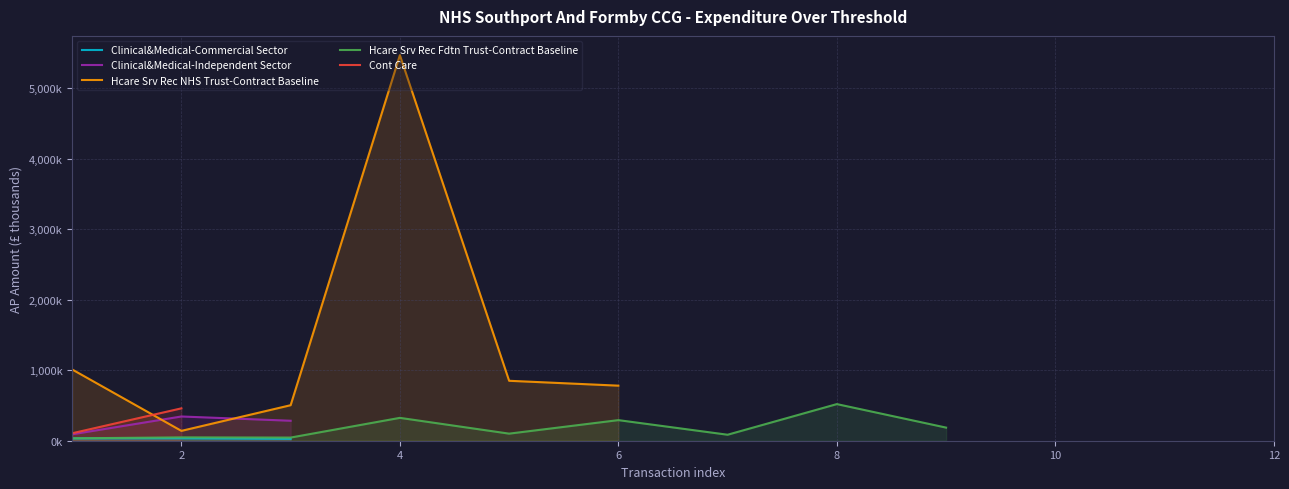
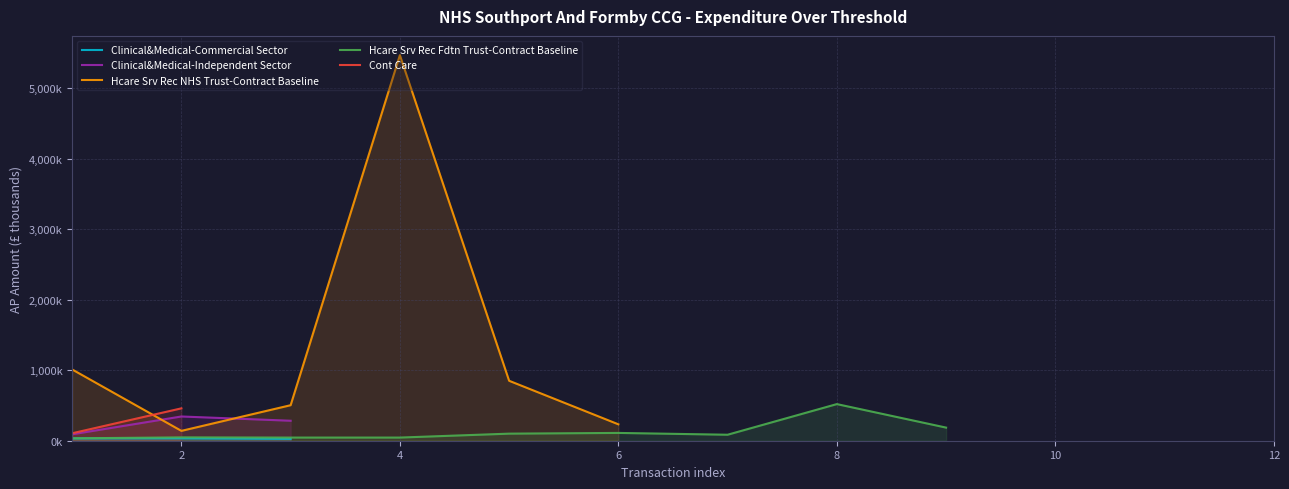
Hcare Srv Rec Fdtn Trust-Contract Baseline, 4: 300,000 -> 0
Hcare Srv Rec NHS Trust-Contract Baseline, 6: 800,000 -> 200,000
Hcare Srv Rec Fdtn Trust-Contract Baseline, 6: 300,000 -> 100,000
